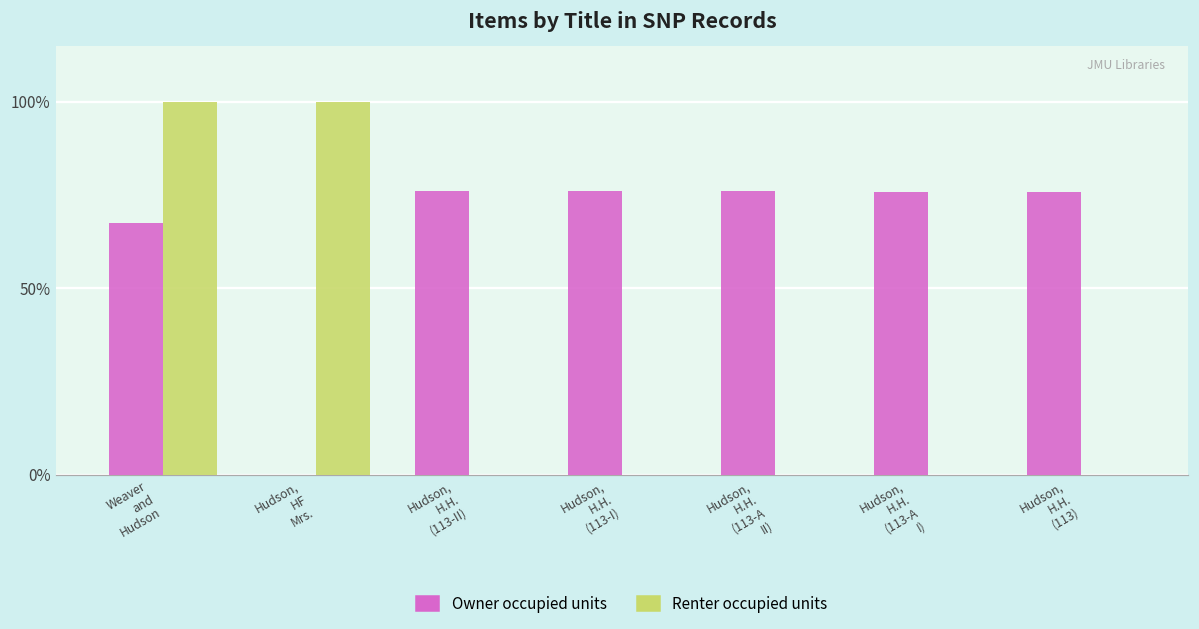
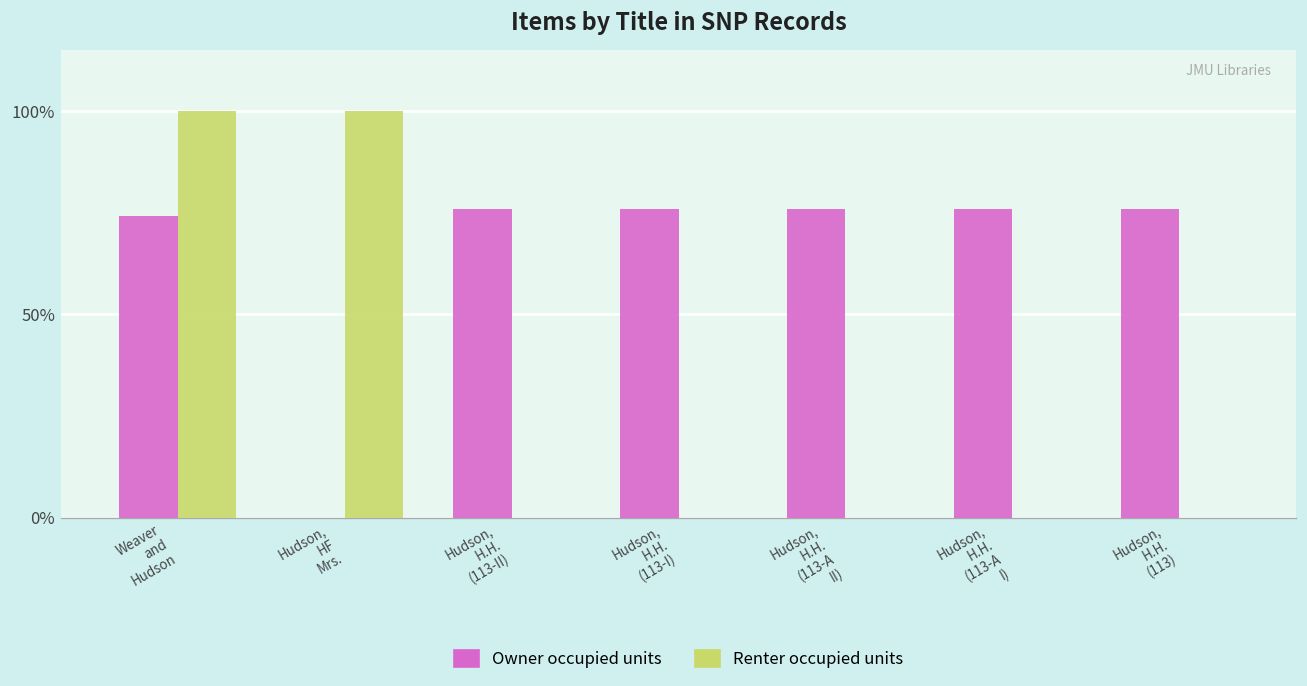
Owner occupied units, Weaver and Hudson: 67% -> 74%
